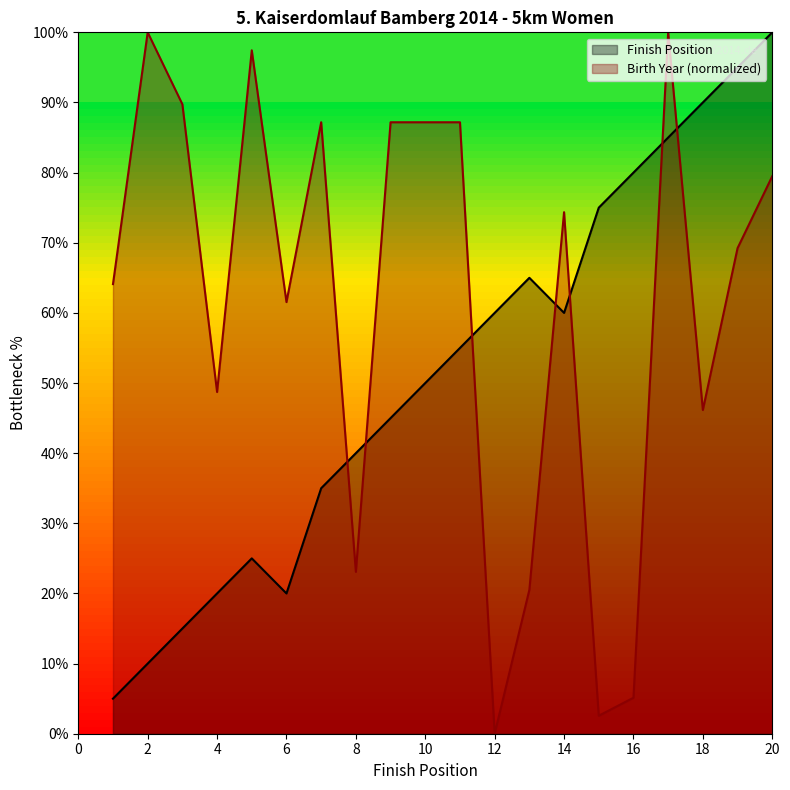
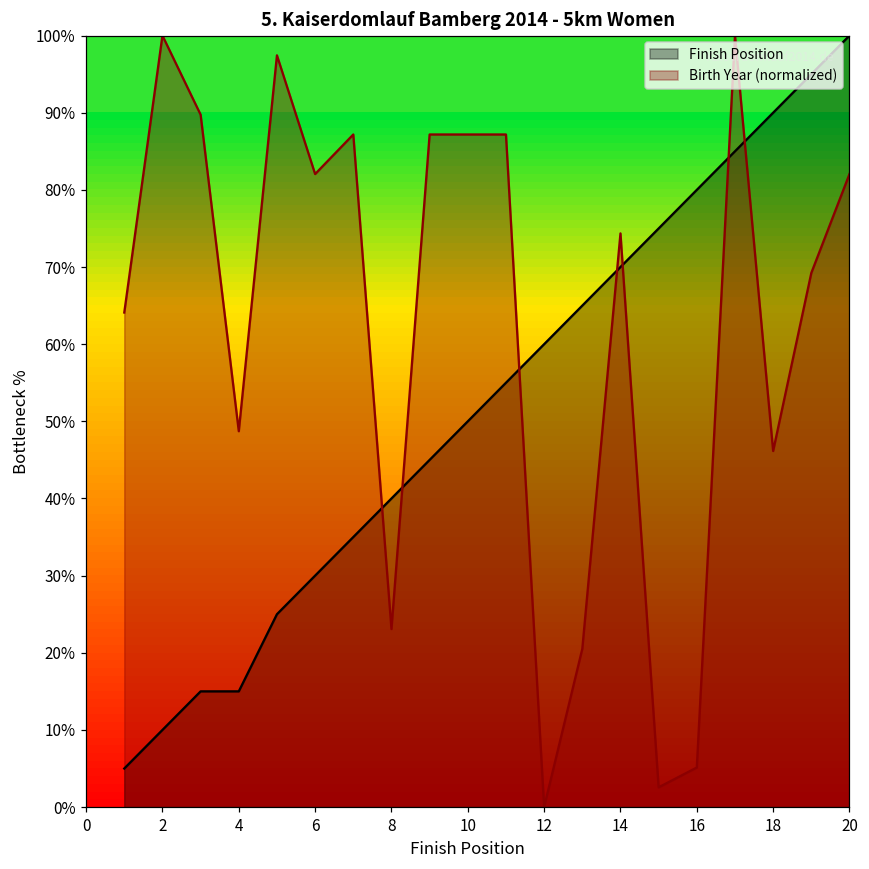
Finish Position, 4: 20% -> 15%
Finish Position, 6: 20% -> 30%
Birth Year (normalized), 6: 62% -> 82%
Finish Position, 14: 60% -> 70%
Birth Year (normalized), 20: 79% -> 82%
